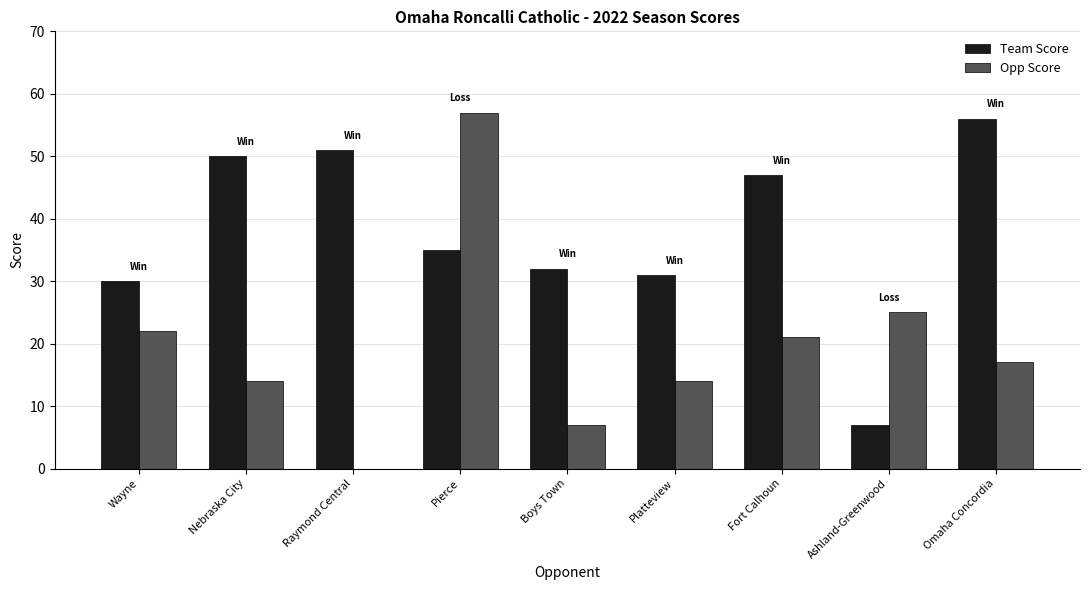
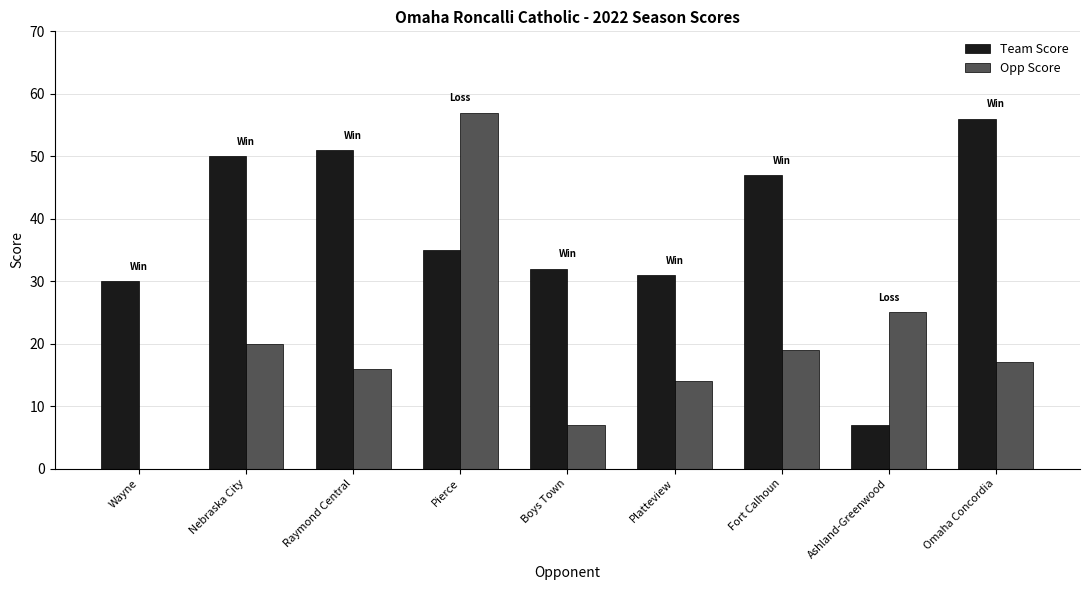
Opp Score, Wayne: 22 -> 0
Opp Score, Nebraska City: 14 -> 20
Opp Score, Raymond Central: 0 -> 16
Opp Score, Fort Calhoun: 21 -> 19
